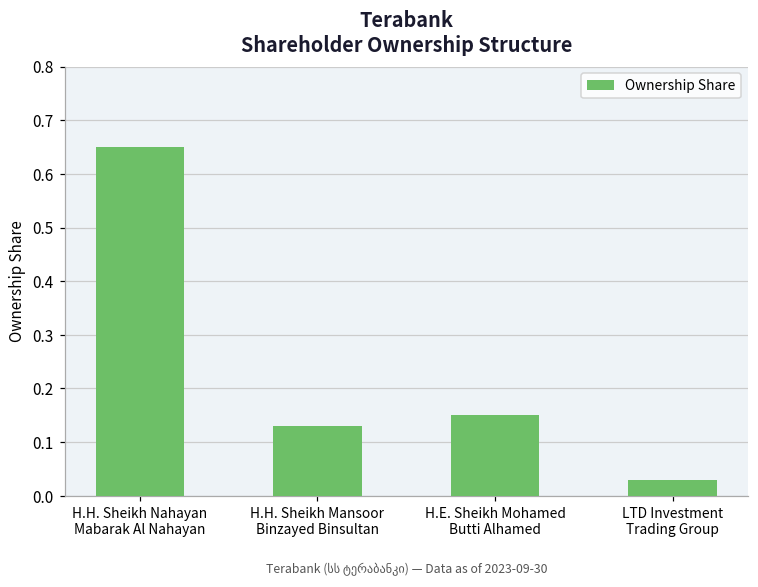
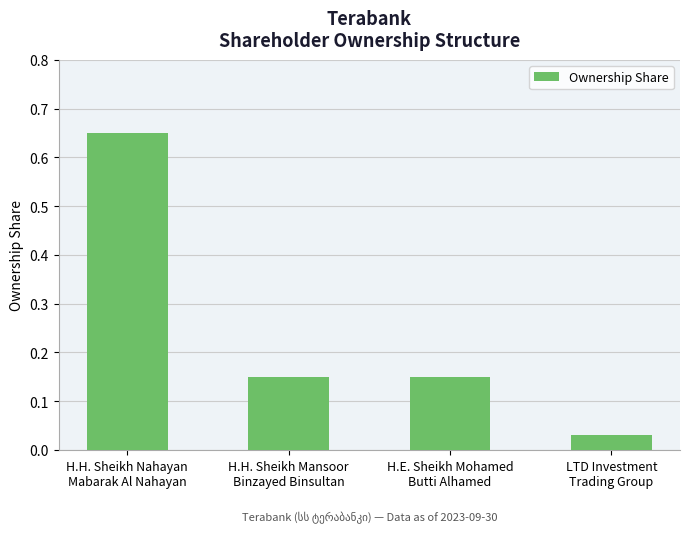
H.H. Sheikh Mansoor Binzayed Binsultan: 0.13 -> 0.15
